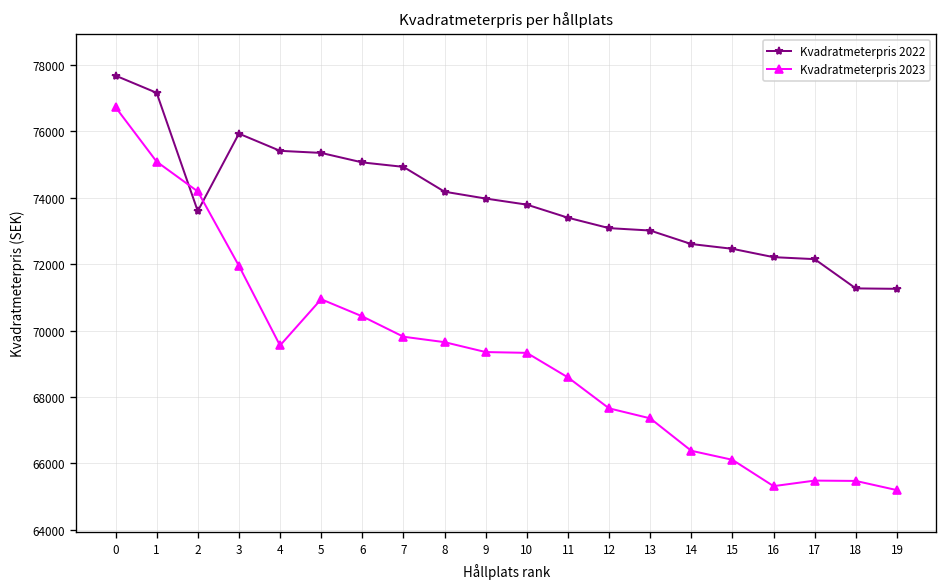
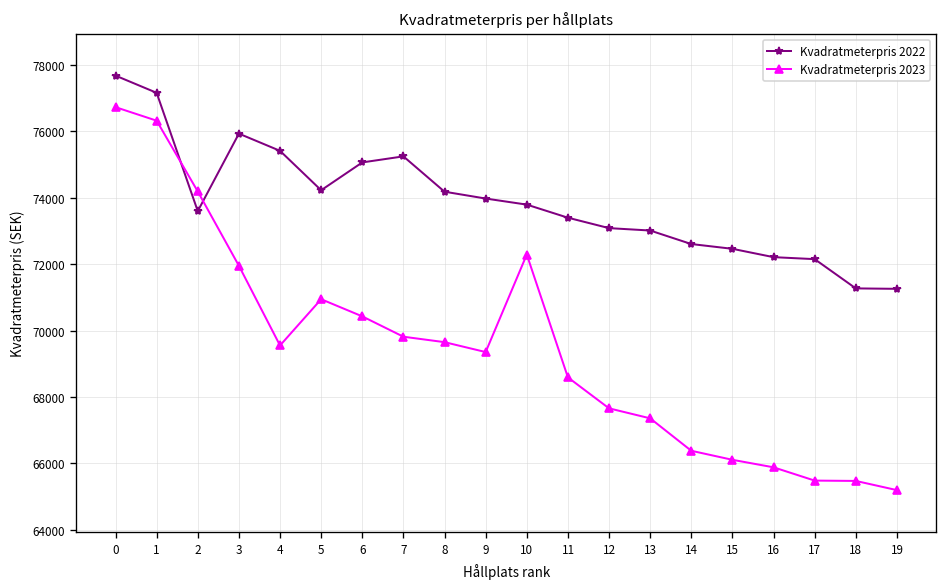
Kvadratmeterpris 2023, 1: 75100 -> 76300
Kvadratmeterpris 2022, 5: 75300 -> 74200
Kvadratmeterpris 2022, 7: 74900 -> 75200
Kvadratmeterpris 2023, 10: 69300 -> 72300
Kvadratmeterpris 2023, 16: 65300 -> 65900
